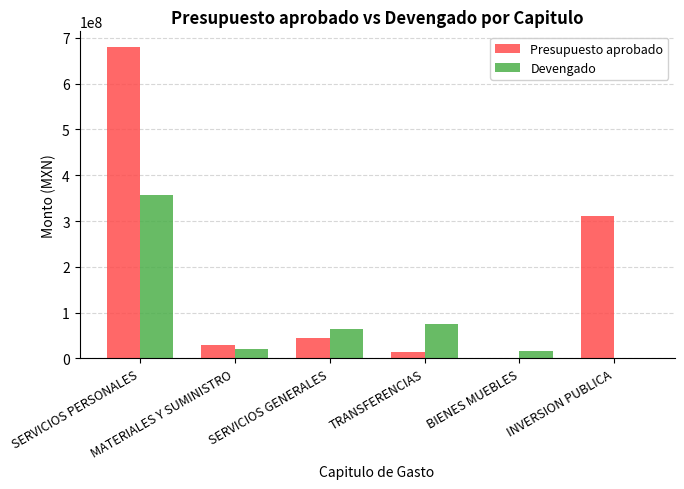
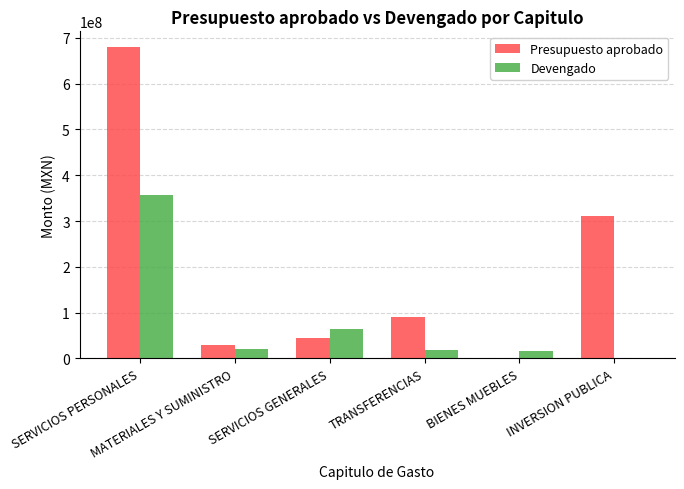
Presupuesto aprobado, TRANSFERENCIAS: 10000000 -> 90000000
Devengado, TRANSFERENCIAS: 80000000 -> 20000000
